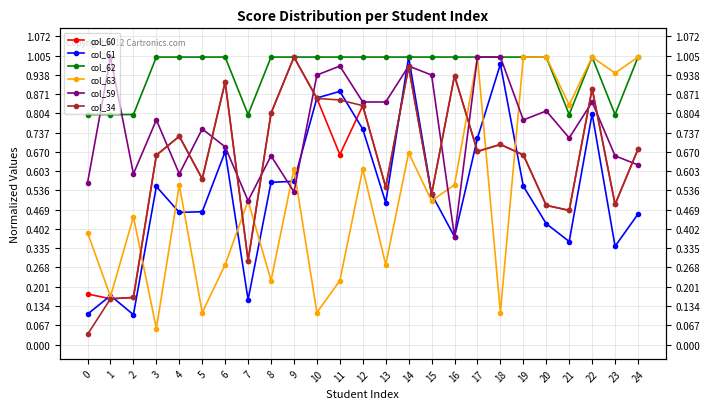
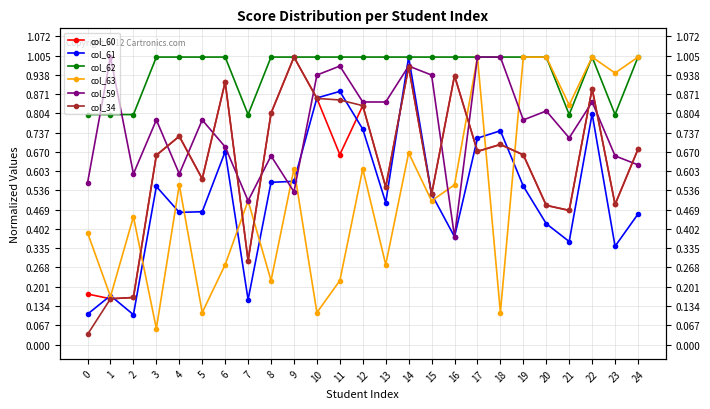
col_59, 5: 0.75 -> 0.78
col_61, 18: 0.98 -> 0.74
